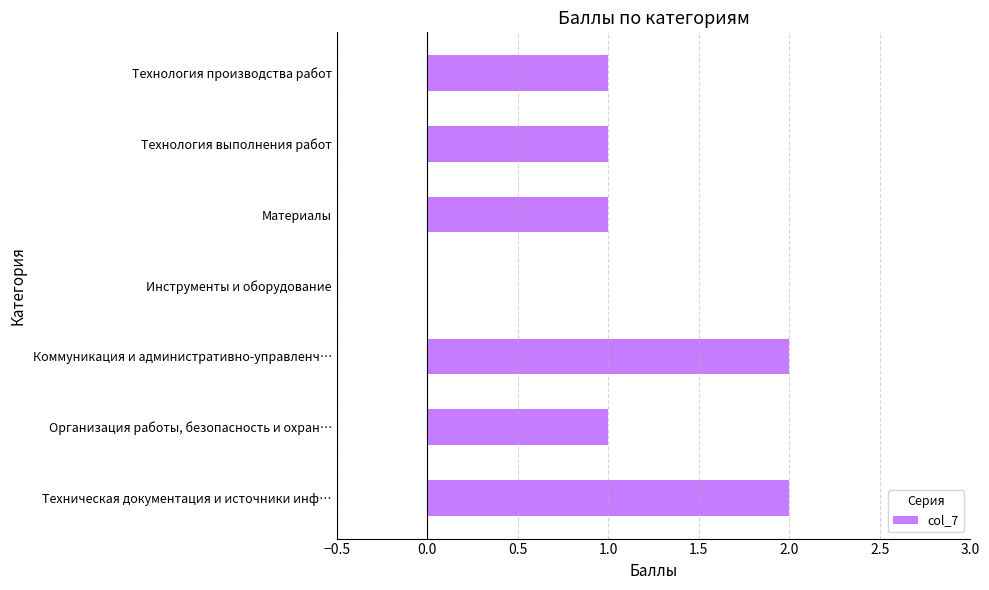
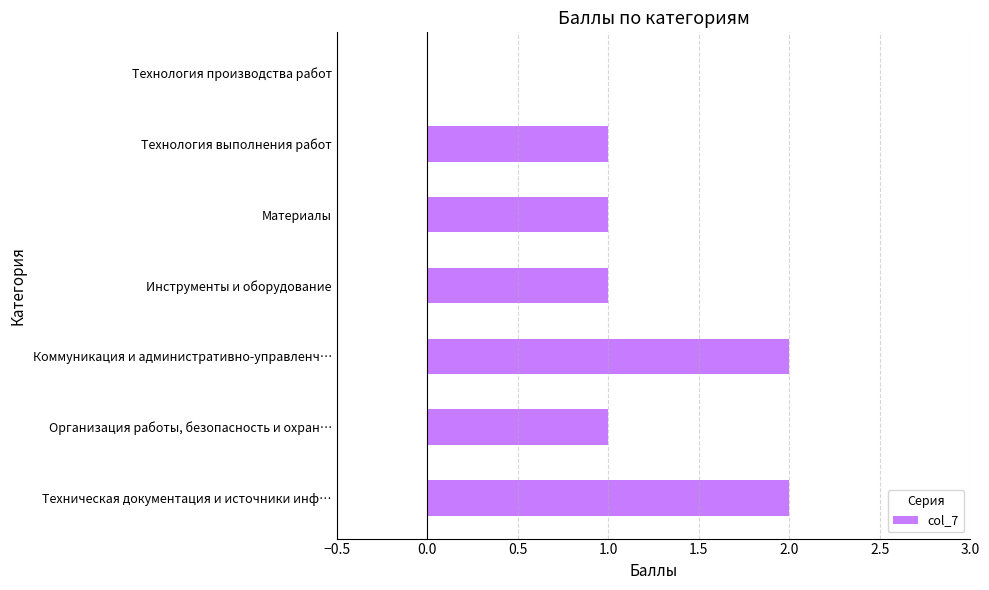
Технология производства работ: 1 -> 0
Инструменты и оборудование: 0 -> 1
